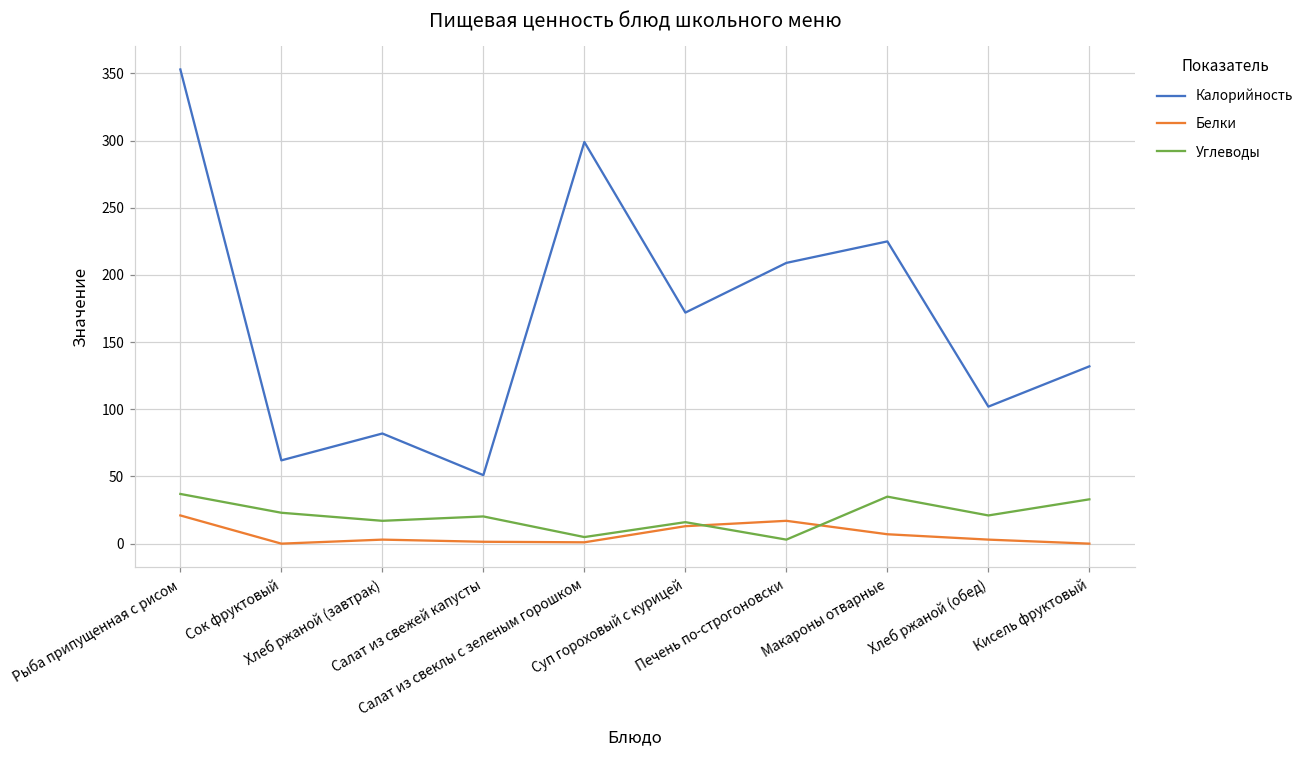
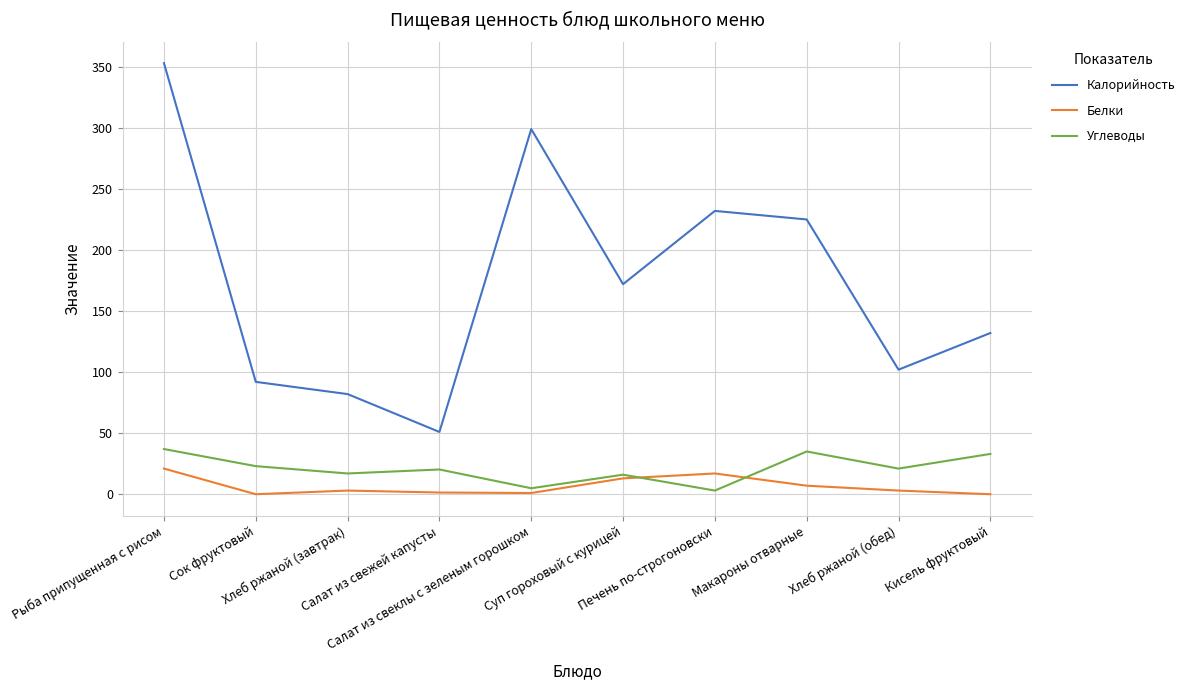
Калорийность, Сок фруктовый: 62 -> 92
Калорийность, Печень по-строгоновски: 209 -> 232
